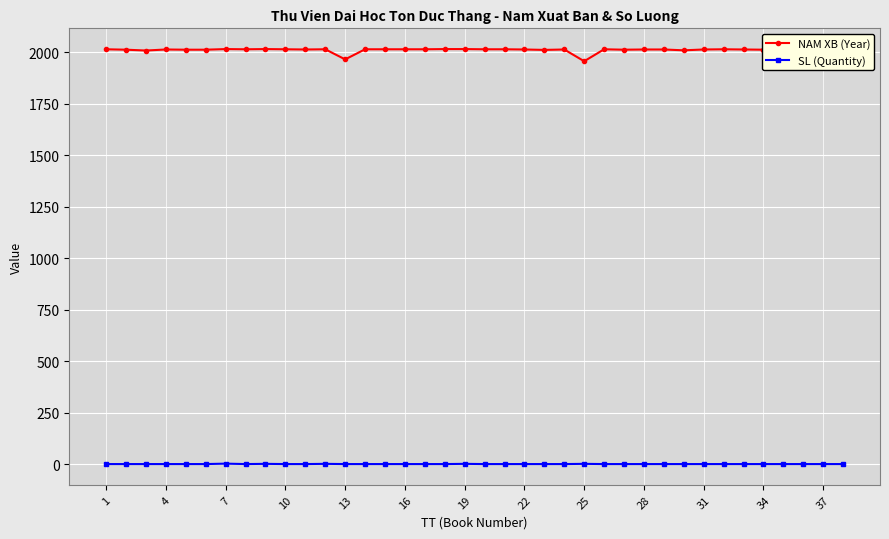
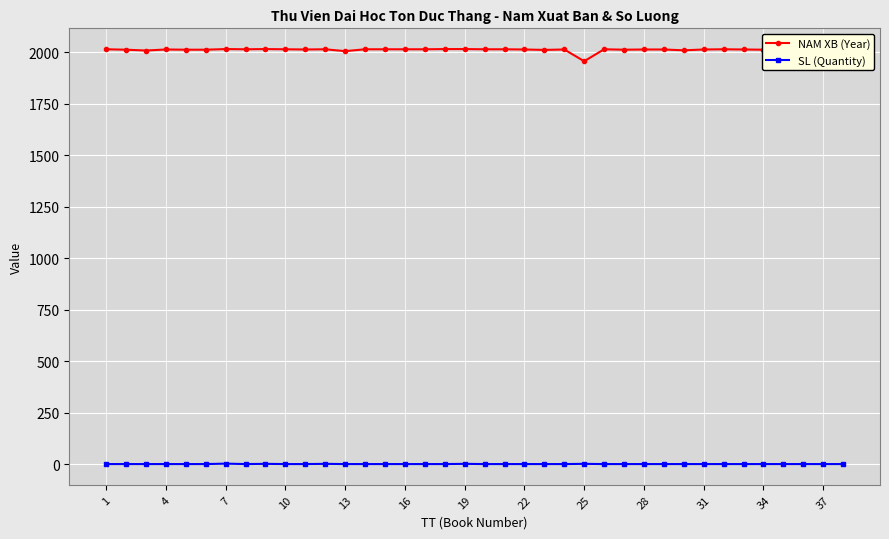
NAM XB (Year), 13: 1970 -> 2010
